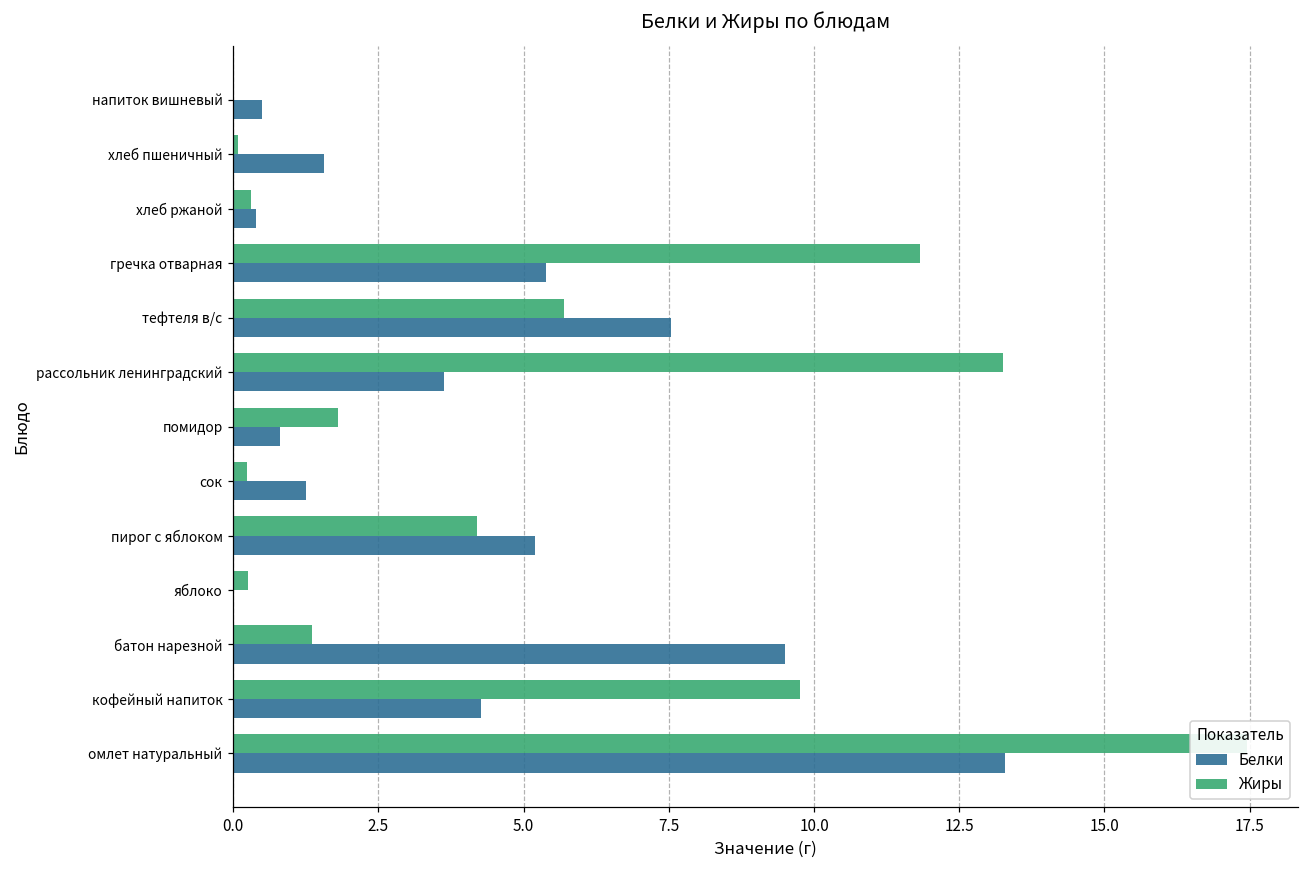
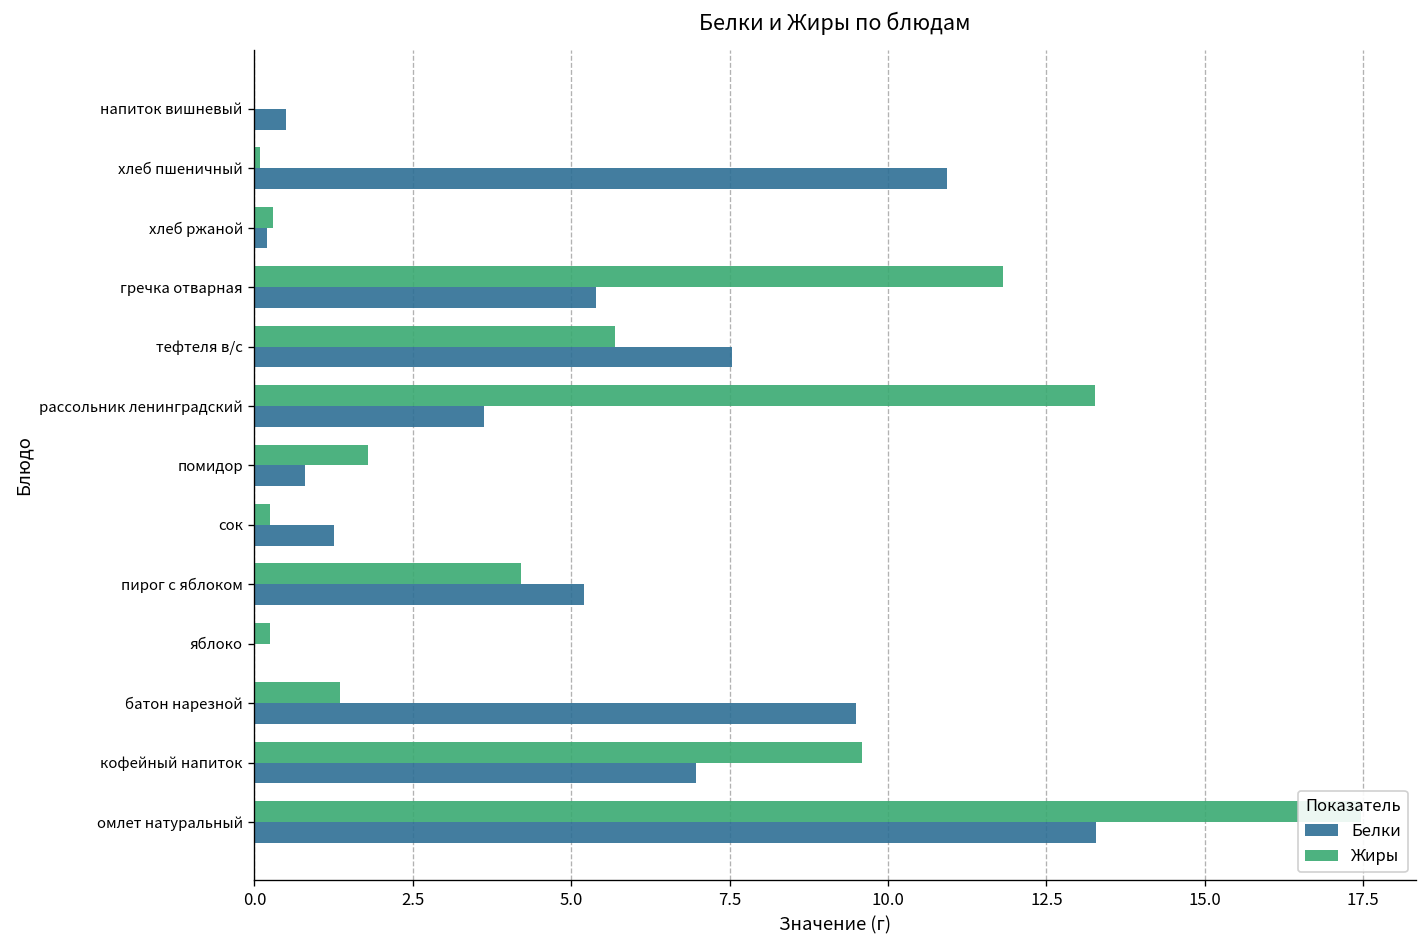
Белки, хлеб пшеничный: 1.6 -> 10.9
Белки, хлеб ржаной: 0.4 -> 0.2
Жиры, кофейный напиток: 9.8 -> 9.6
Белки, кофейный напиток: 4.3 -> 7.0
